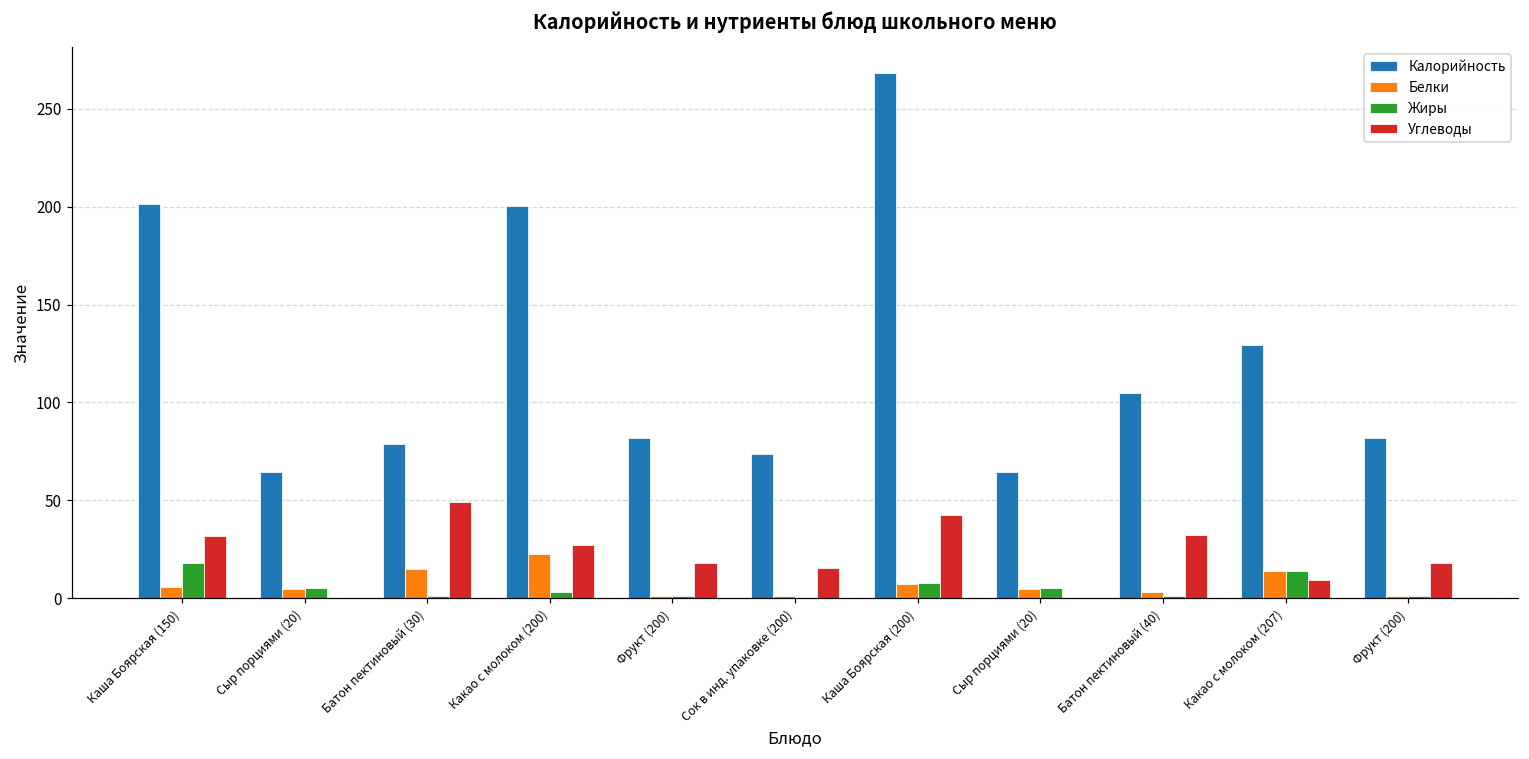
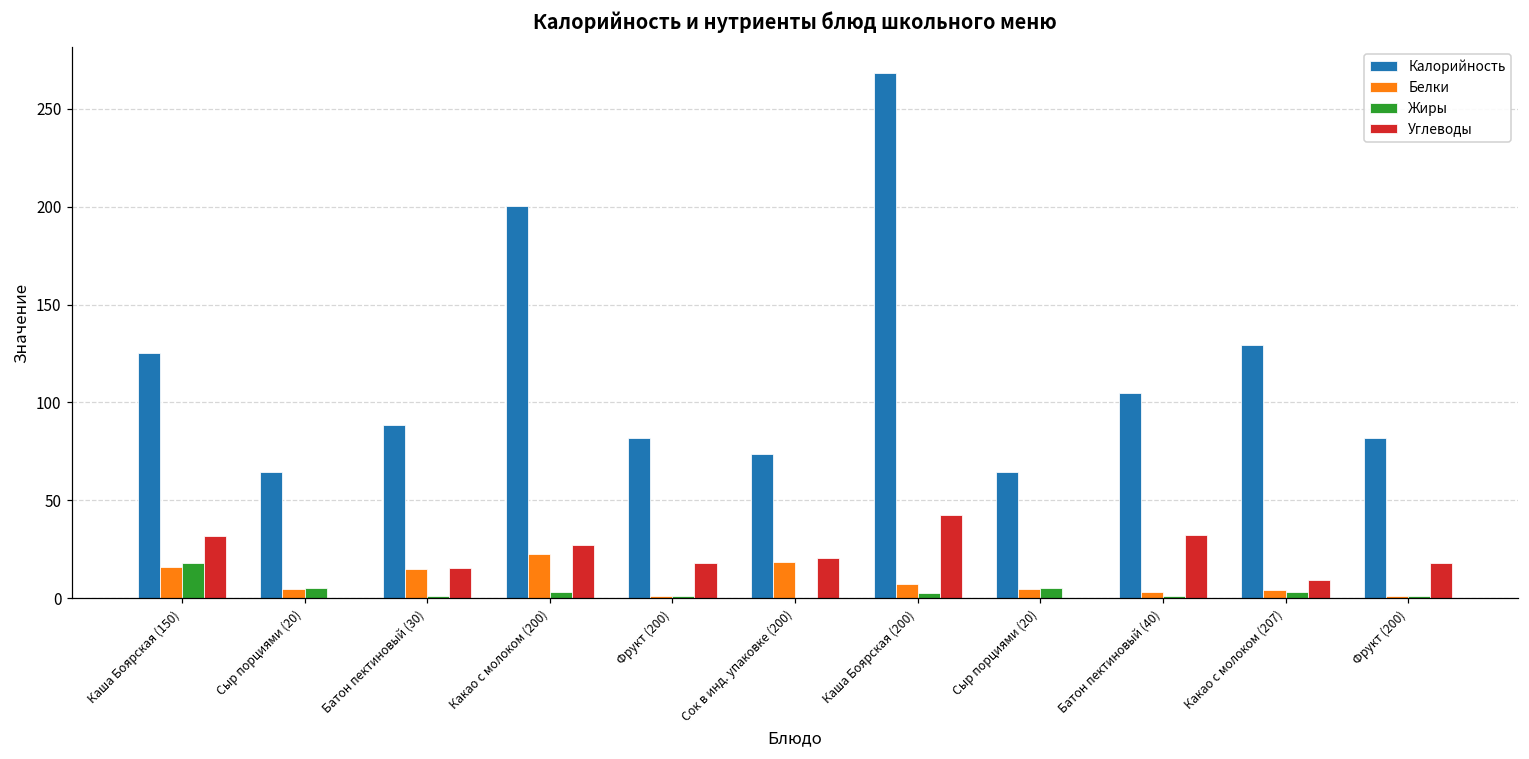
Калорийность, Каша Боярская (150): 201 -> 125
Белки, Каша Боярская (150): 6 -> 16
Калорийность, Батон пектиновый (30): 79 -> 88
Углеводы, Батон пектиновый (30): 49 -> 15
Белки, Сок в инд. упаковке (200): 1 -> 19
Углеводы, Сок в инд. упаковке (200): 15 -> 20
Жиры, Каша Боярская (200): 8 -> 3
Белки, Какао с молоком (207): 14 -> 4
Жиры, Какао с молоком (207): 14 -> 3
